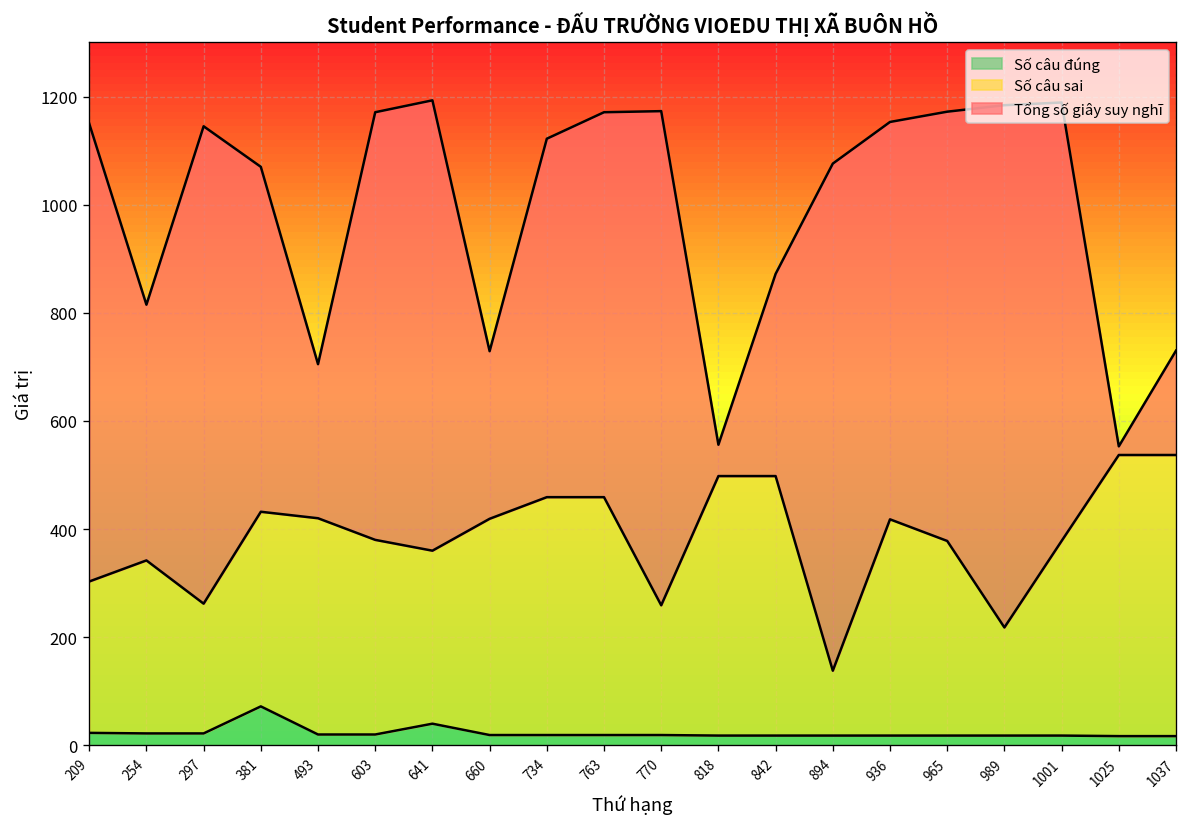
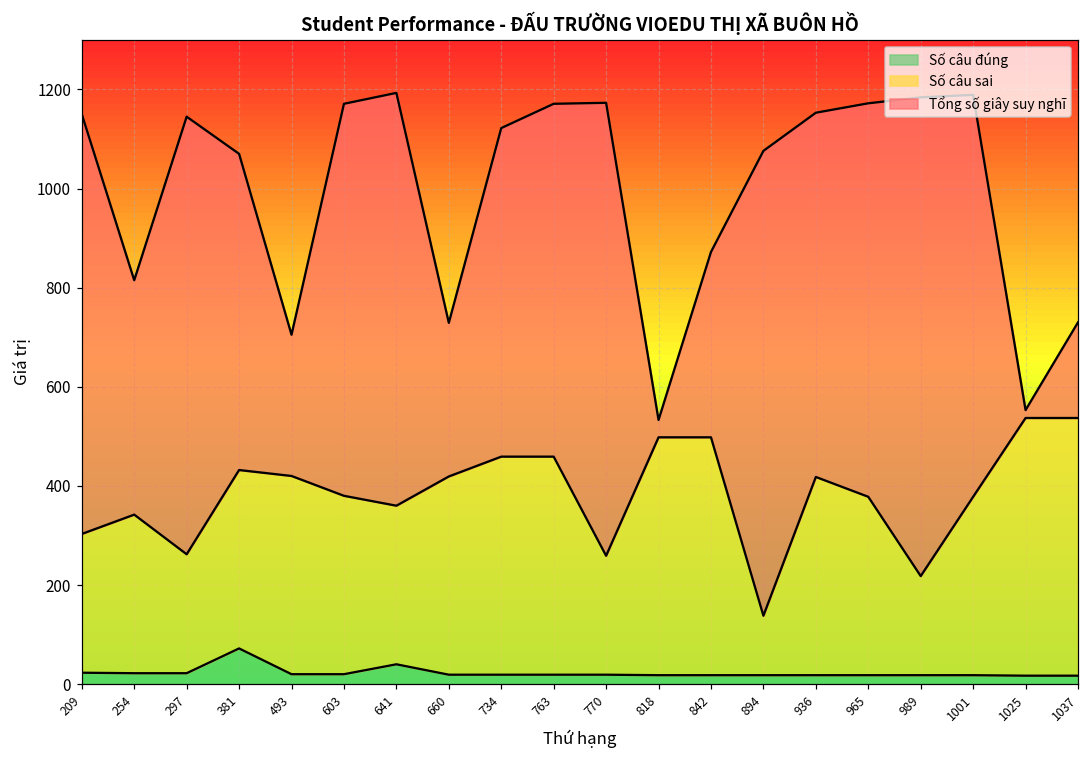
Tổng số giây suy nghĩ, 818: 560 -> 530
